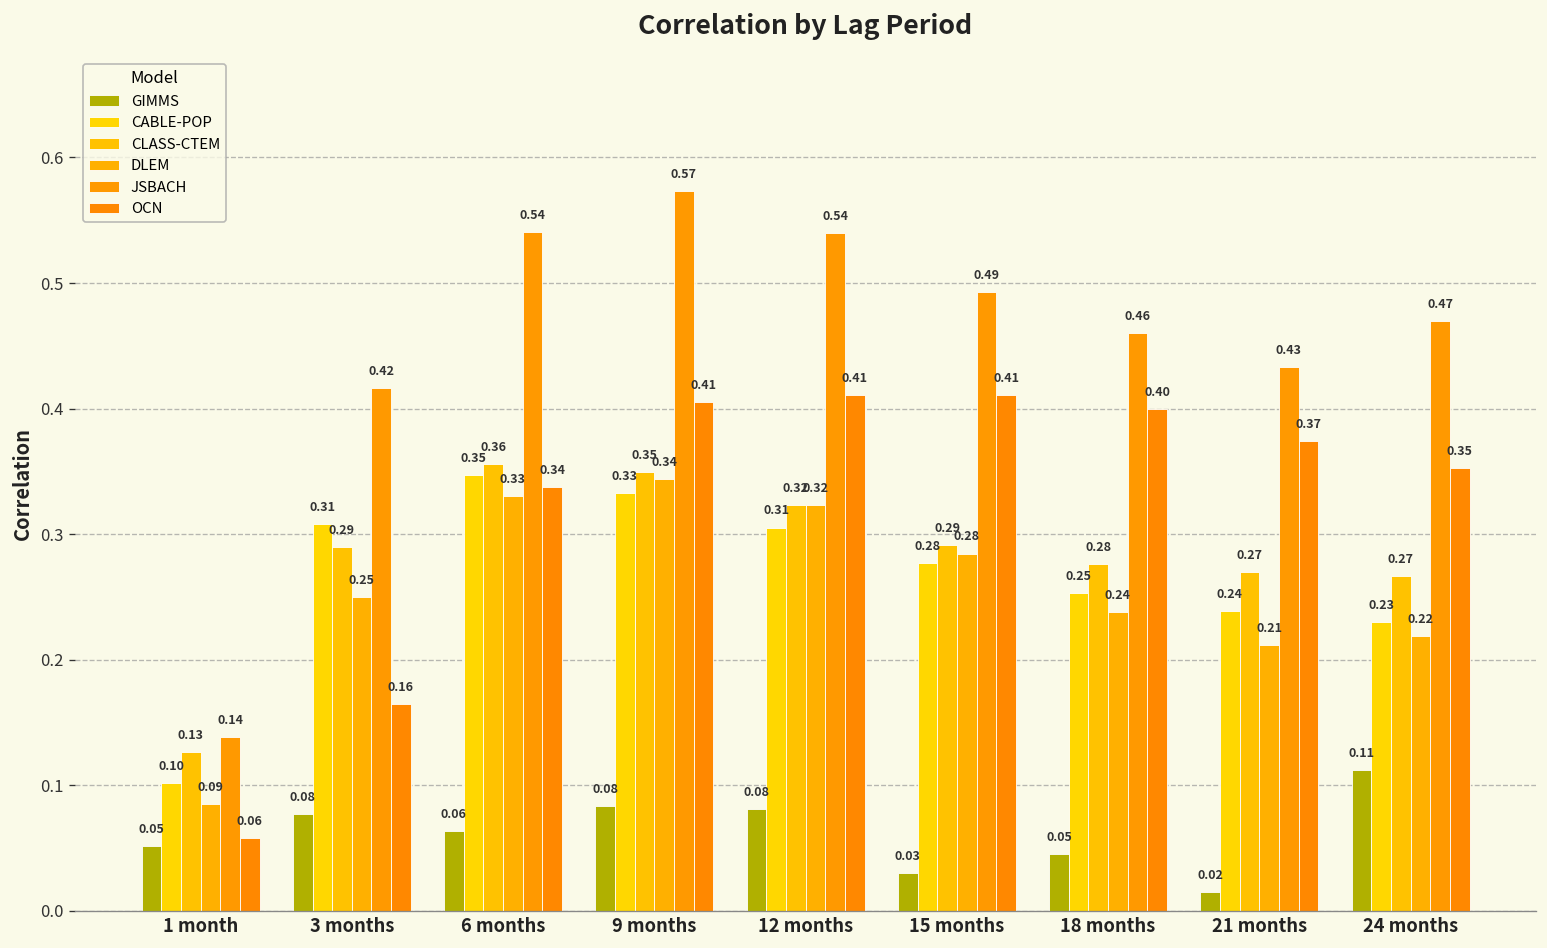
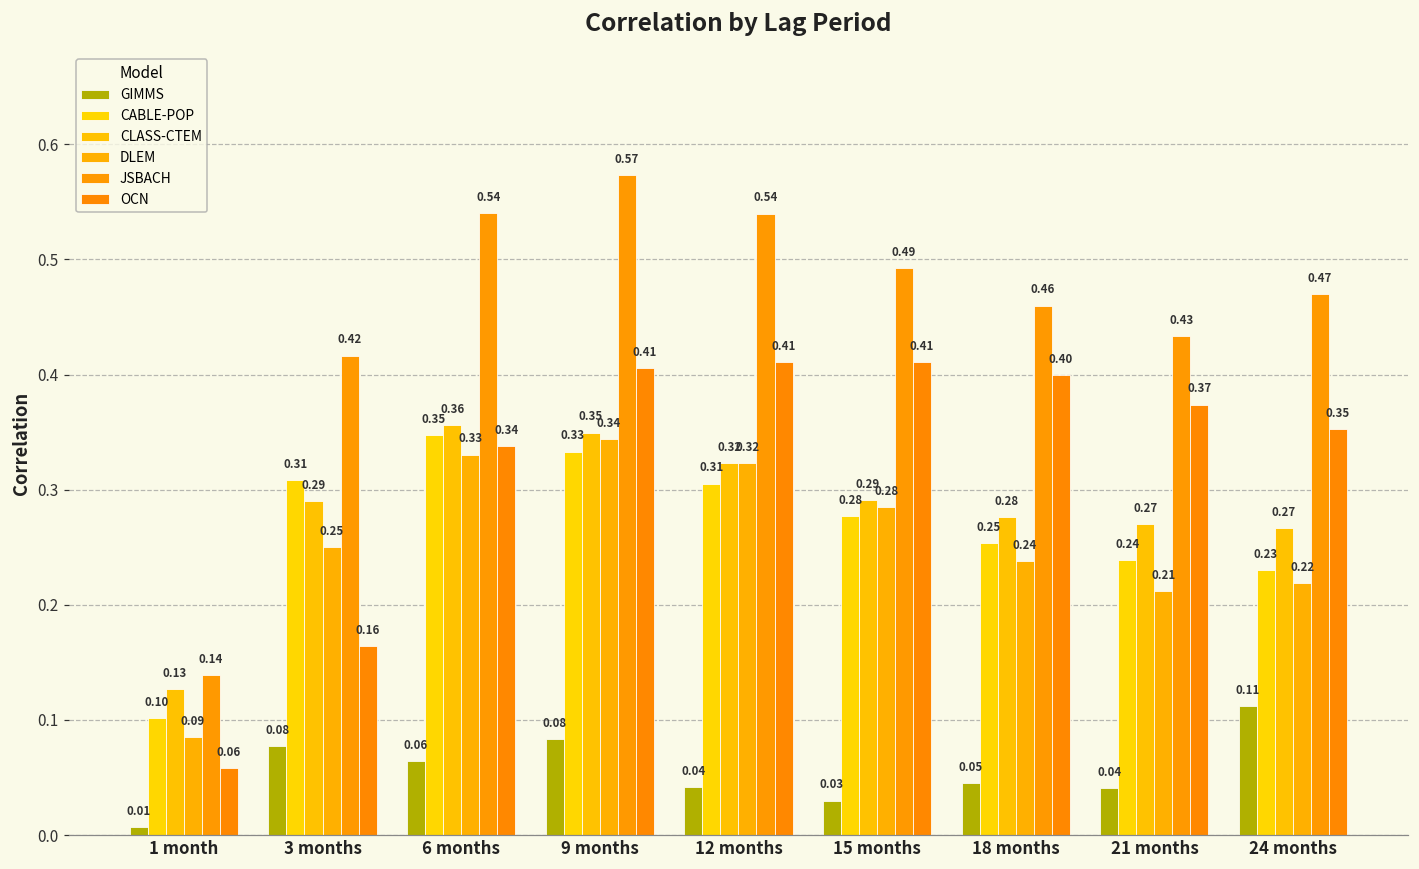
GIMMS, 1 month: 0.05 -> 0.01
GIMMS, 12 months: 0.08 -> 0.04
GIMMS, 21 months: 0.02 -> 0.04
